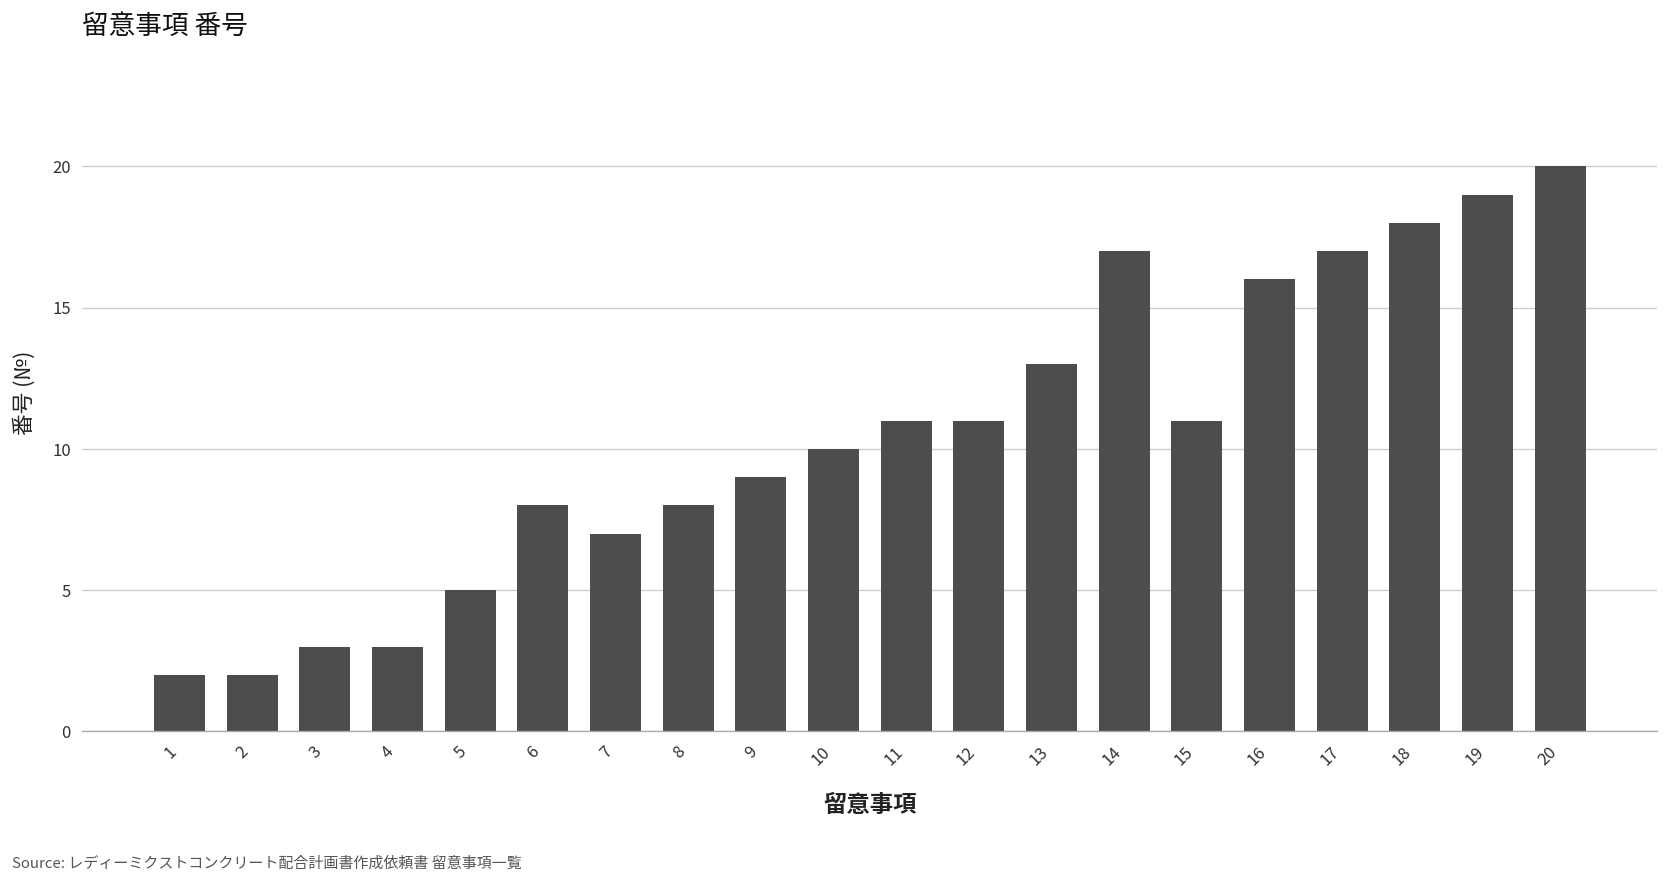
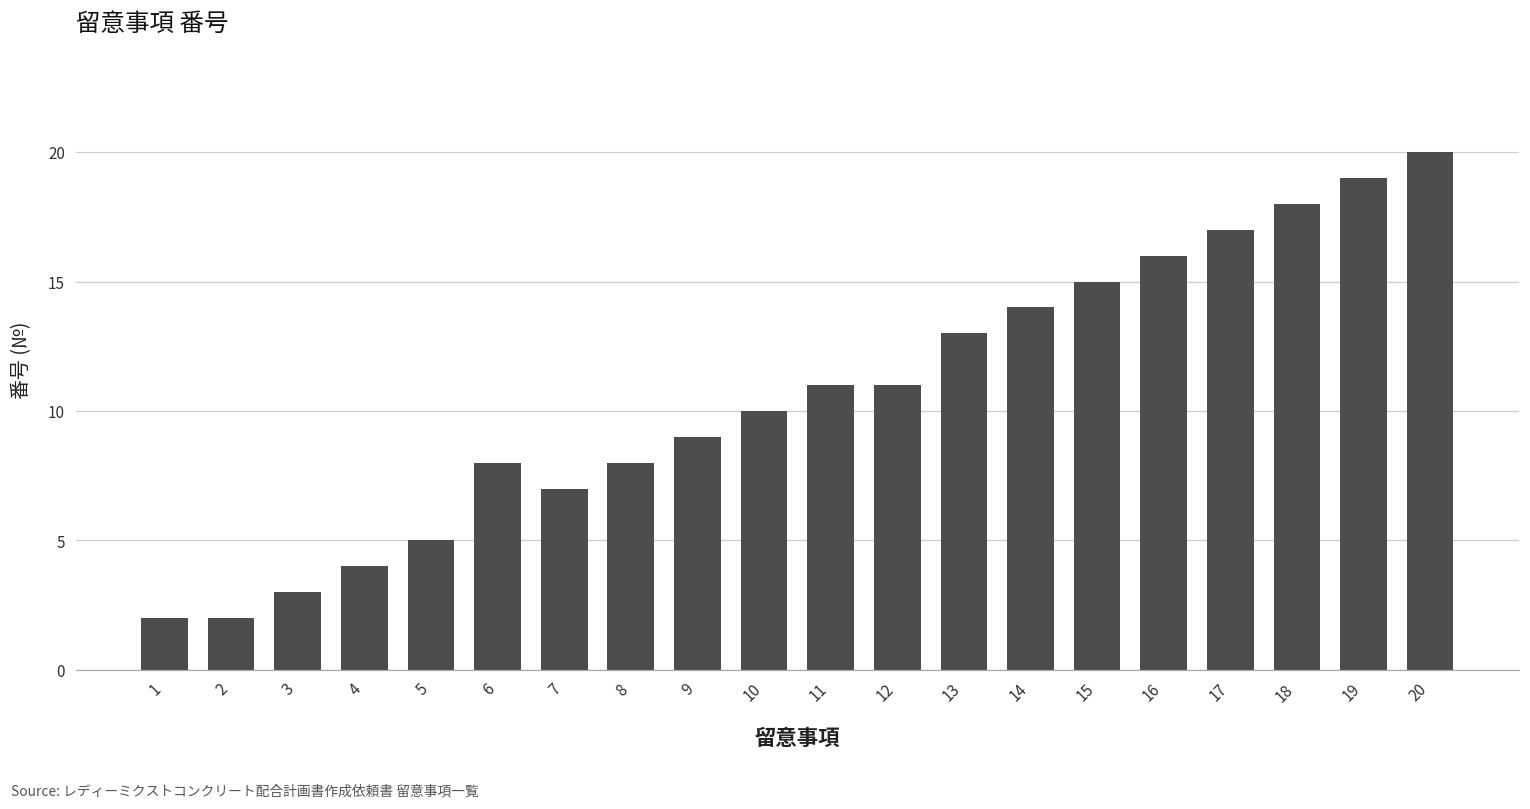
4: 3 -> 4
14: 17 -> 14
15: 11 -> 15
